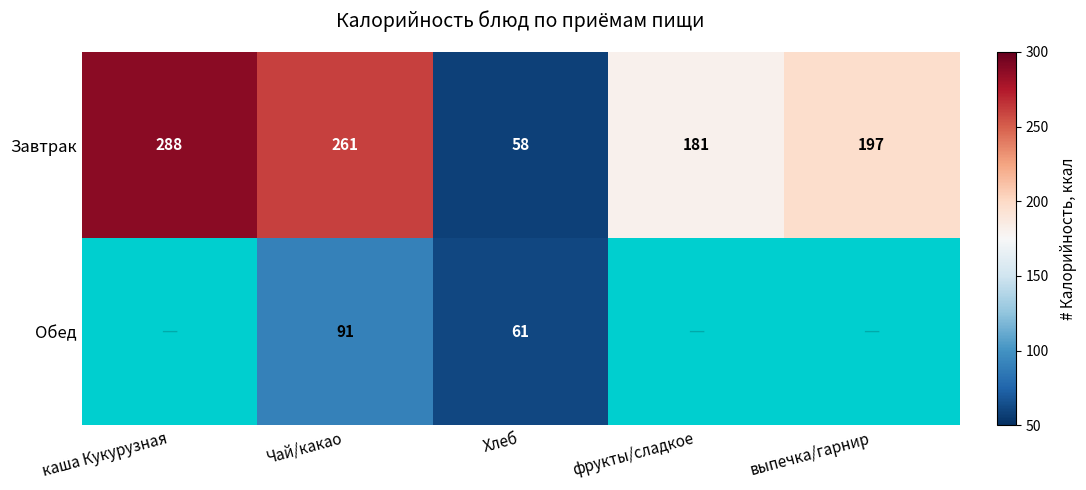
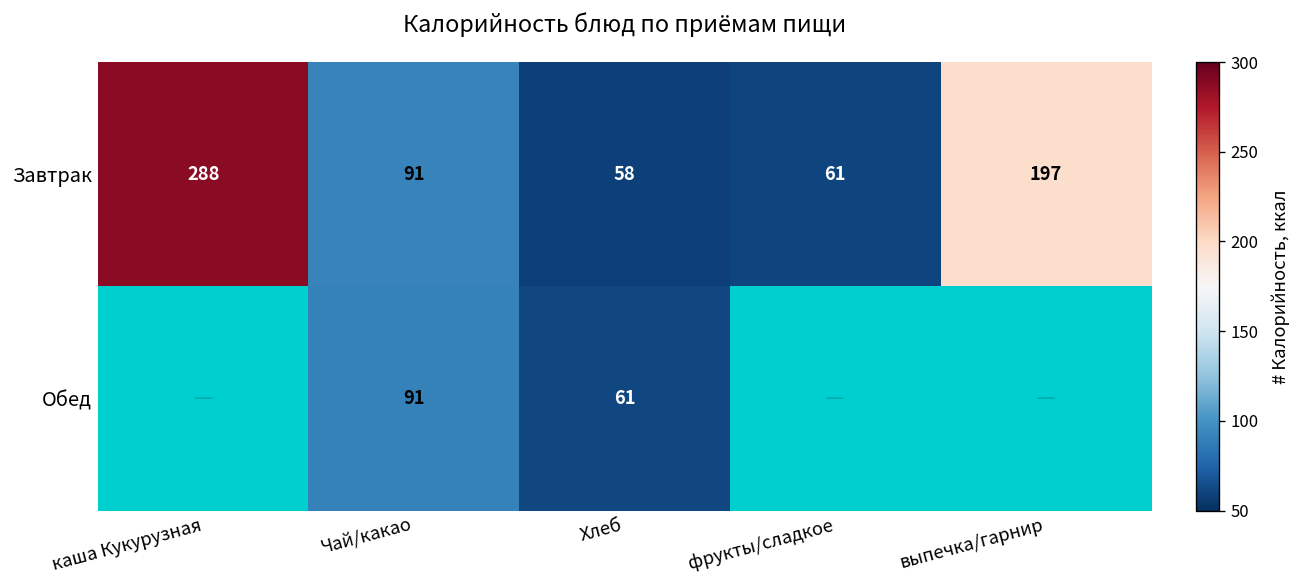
Завтрак, Чай/какао: 261 -> 91
Завтрак, фрукты/сладкое: 181 -> 61
